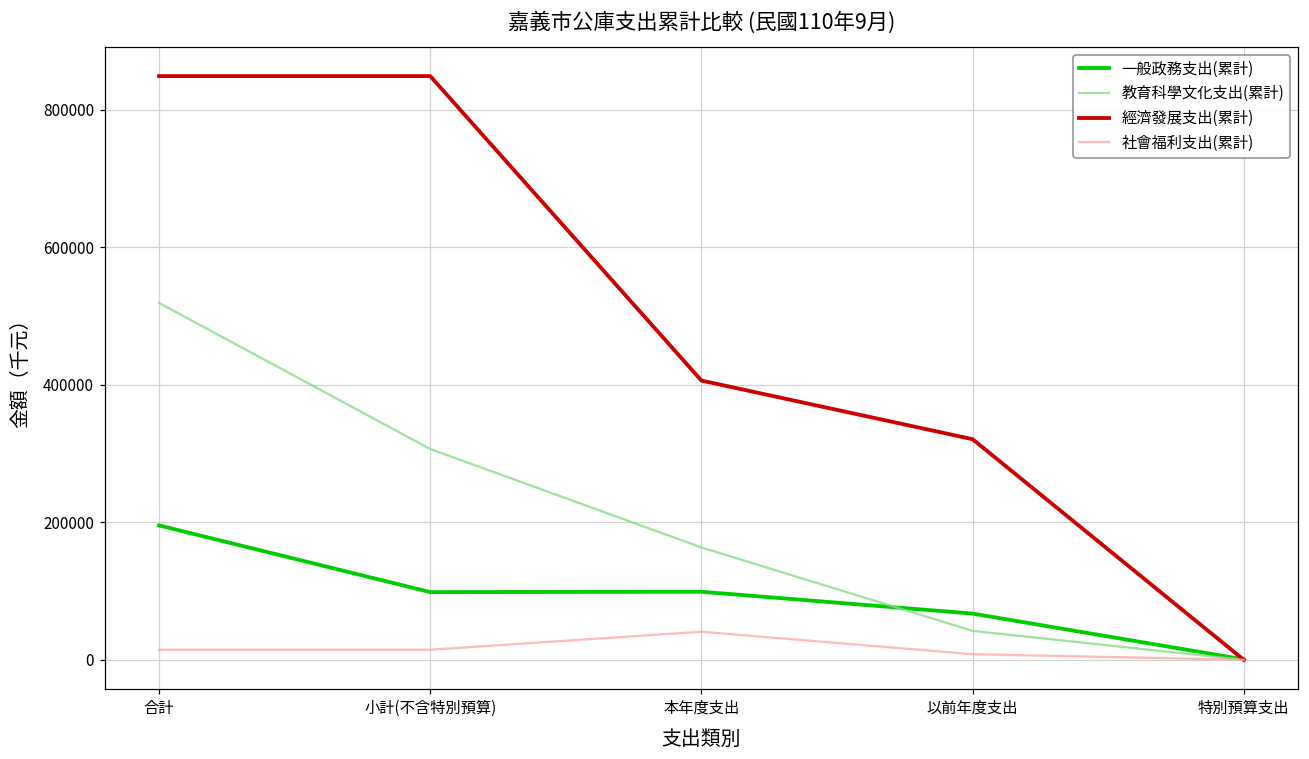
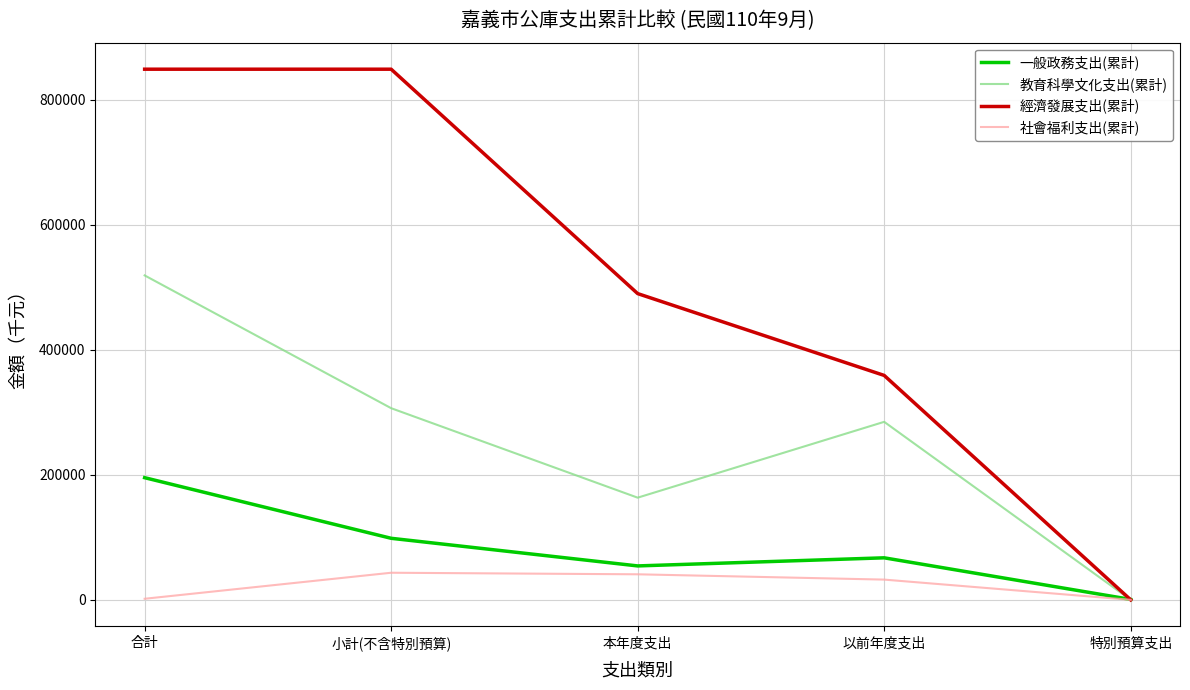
社會福利支出(累計), 合計: 10000 -> 0
社會福利支出(累計), 小計(不含特別預算): 10000 -> 40000
一般政務支出(累計), 本年度支出: 100000 -> 50000
經濟發展支出(累計), 本年度支出: 410000 -> 490000
教育科學文化支出(累計), 以前年度支出: 40000 -> 280000
經濟發展支出(累計), 以前年度支出: 320000 -> 360000
社會福利支出(累計), 以前年度支出: 10000 -> 30000
